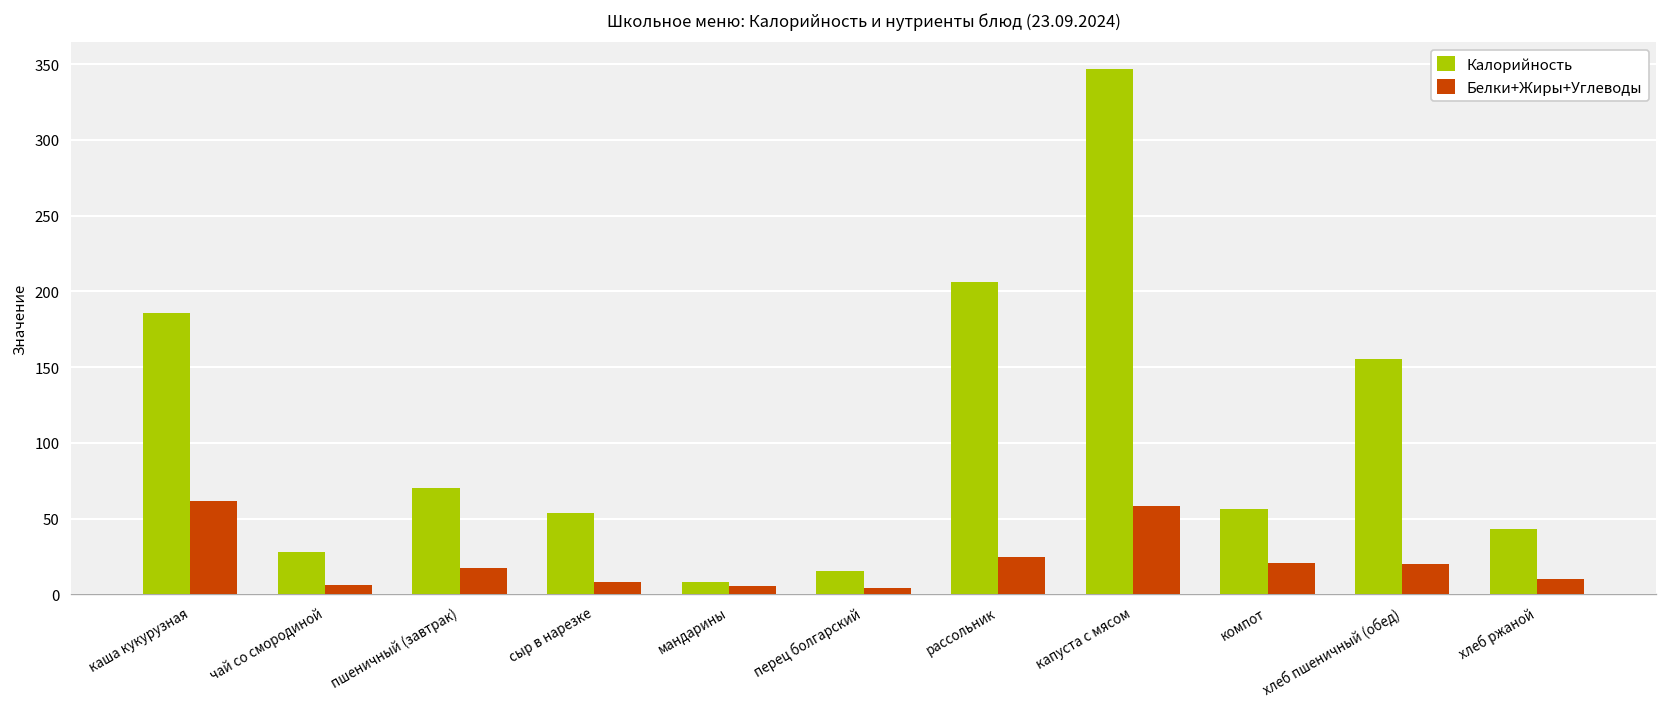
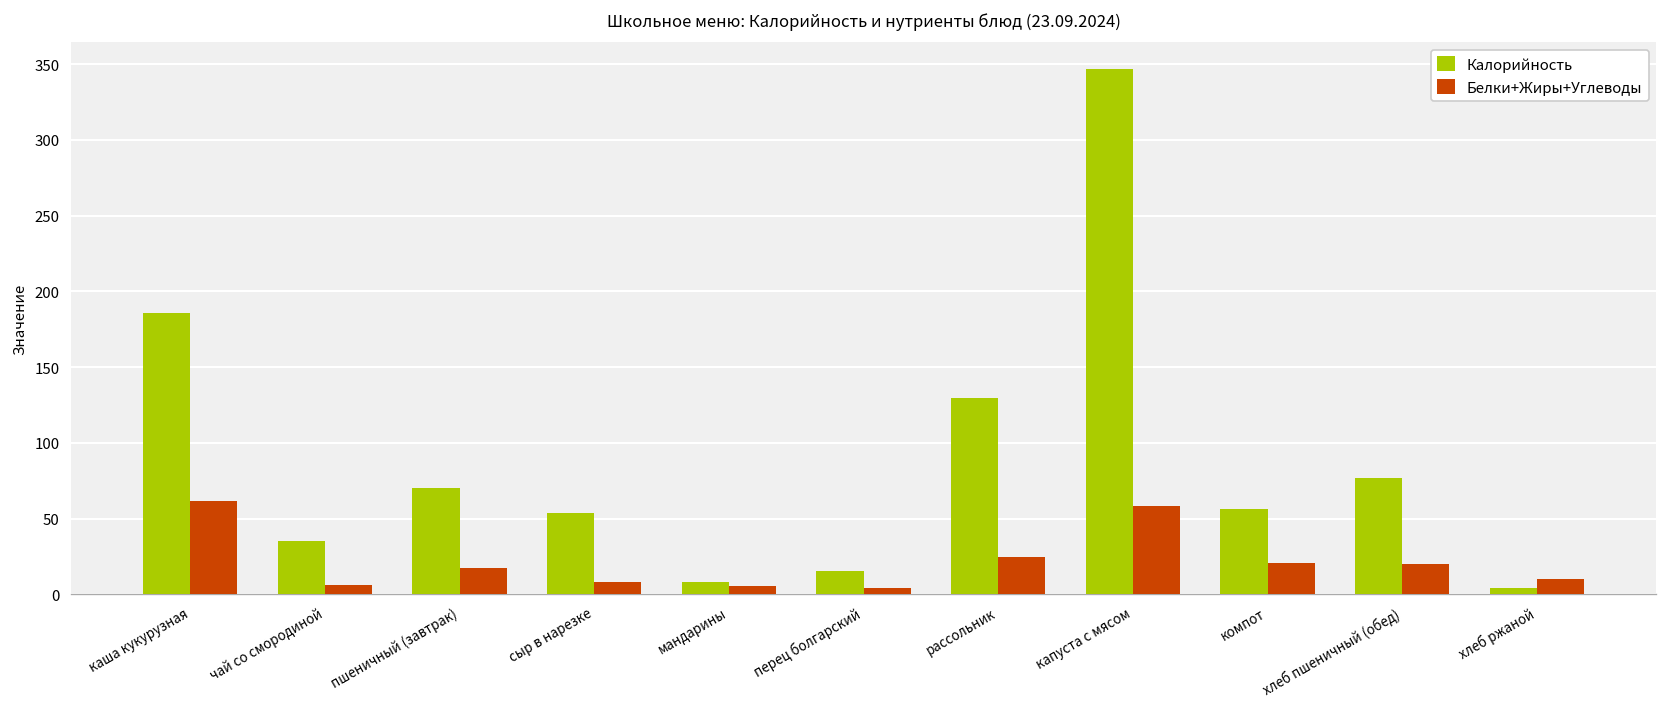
Калорийность, чай со смородиной: 28 -> 35
Калорийность, рассольник: 207 -> 129
Калорийность, хлеб пшеничный (обед): 155 -> 77
Калорийность, хлеб ржаной: 43 -> 4
